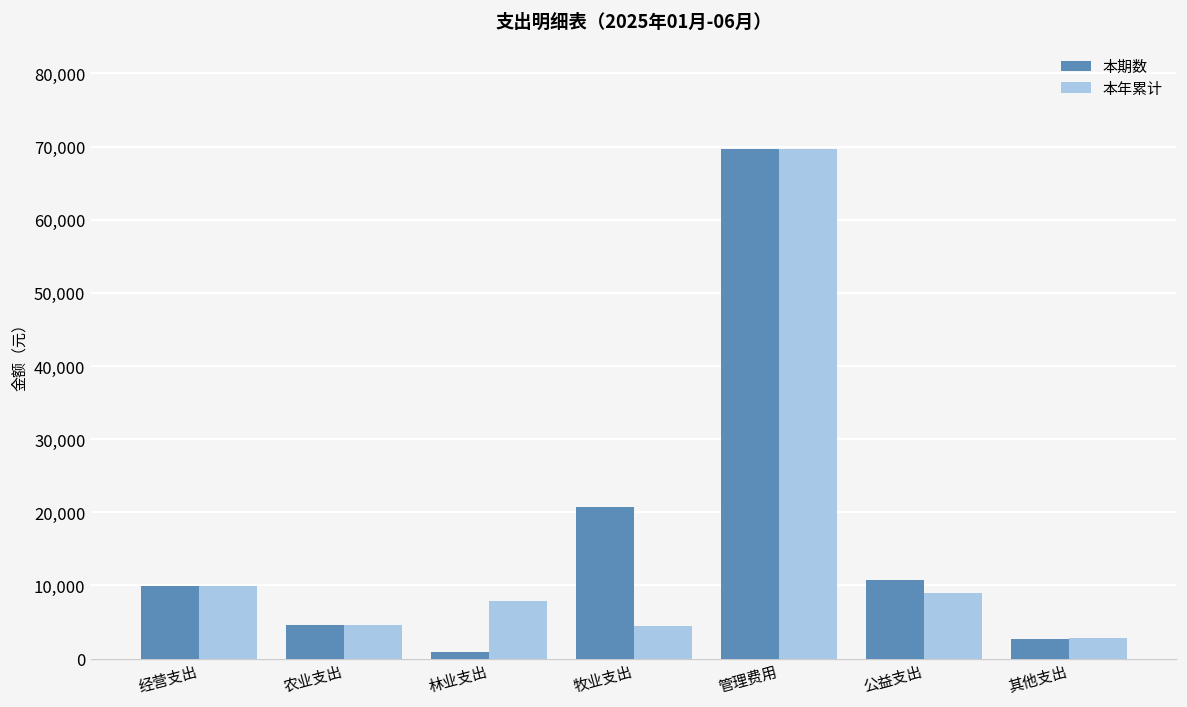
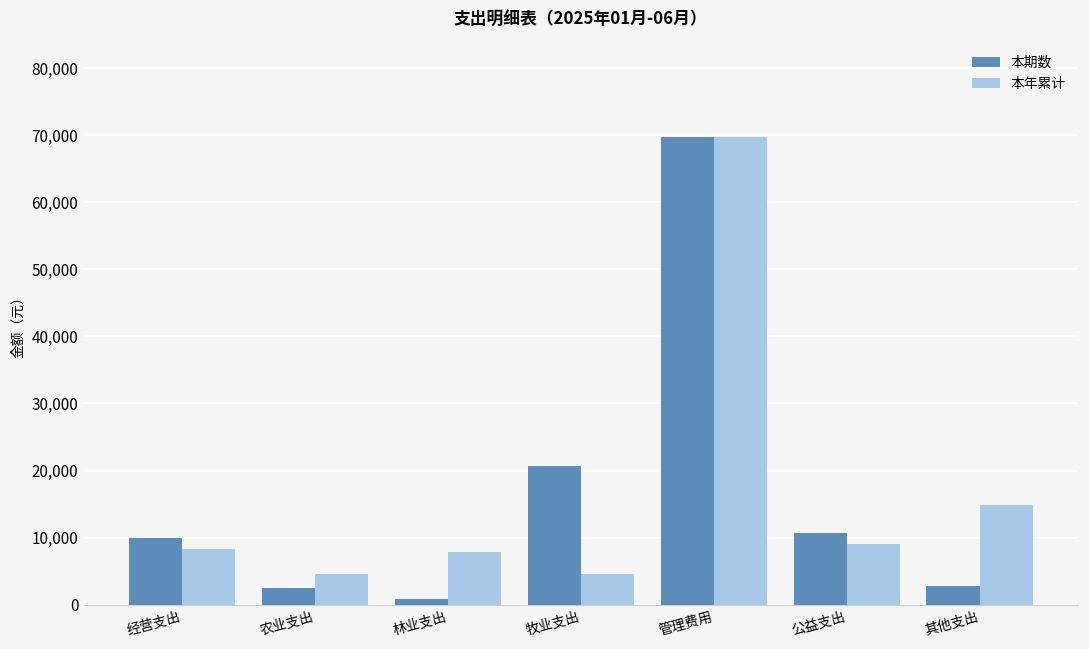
本年累计, 经营支出: 10,000 -> 8,000
本期数, 农业支出: 5,000 -> 2,000
本年累计, 其他支出: 3,000 -> 15,000
